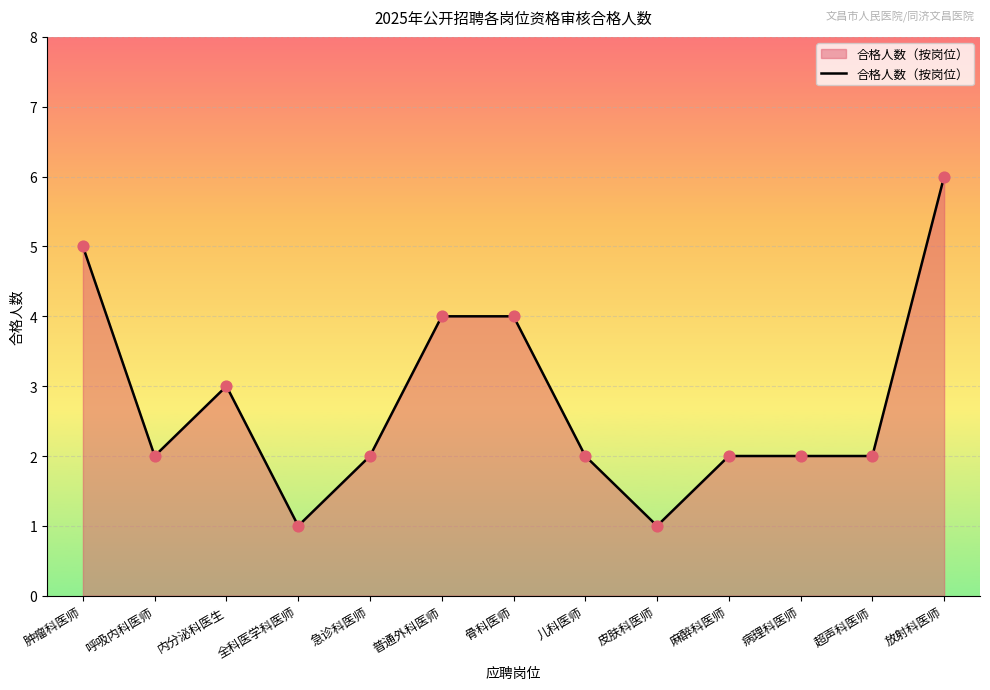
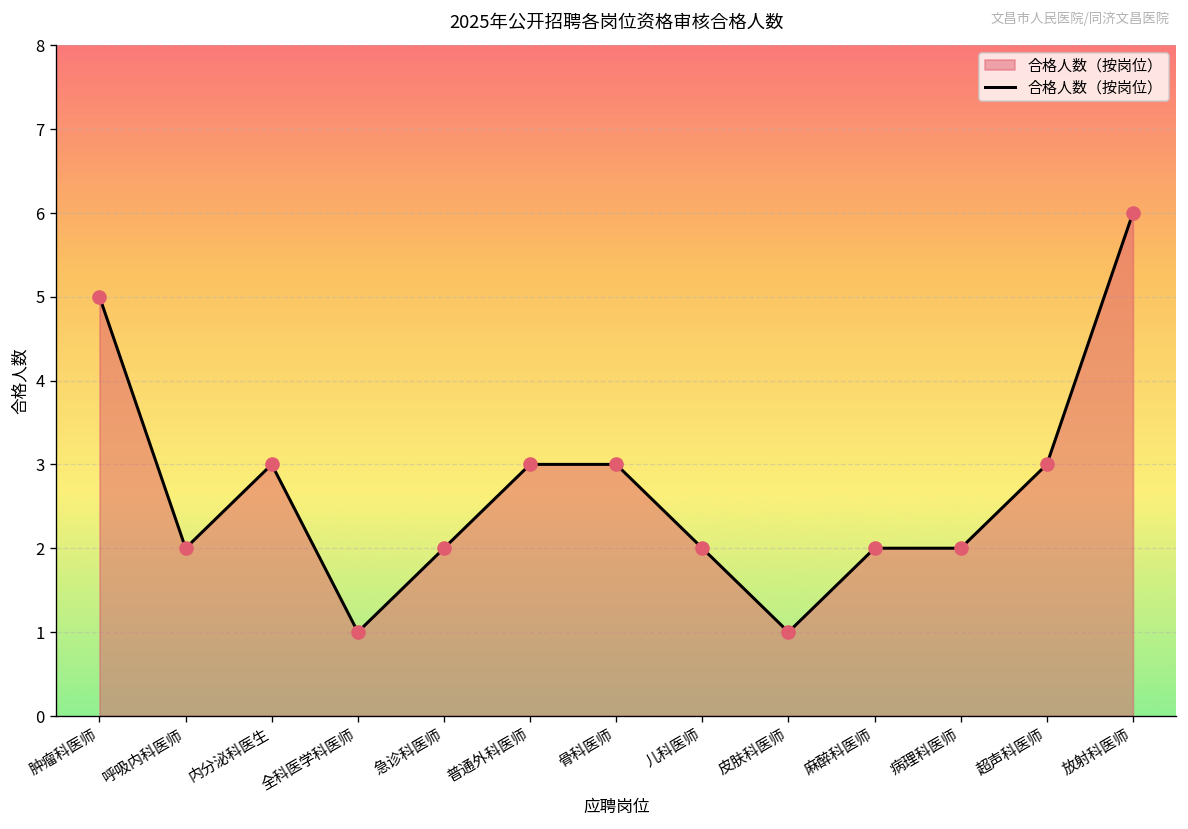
普通外科医师: 4 -> 3
骨科医师: 4 -> 3
超声科医师: 2 -> 3
